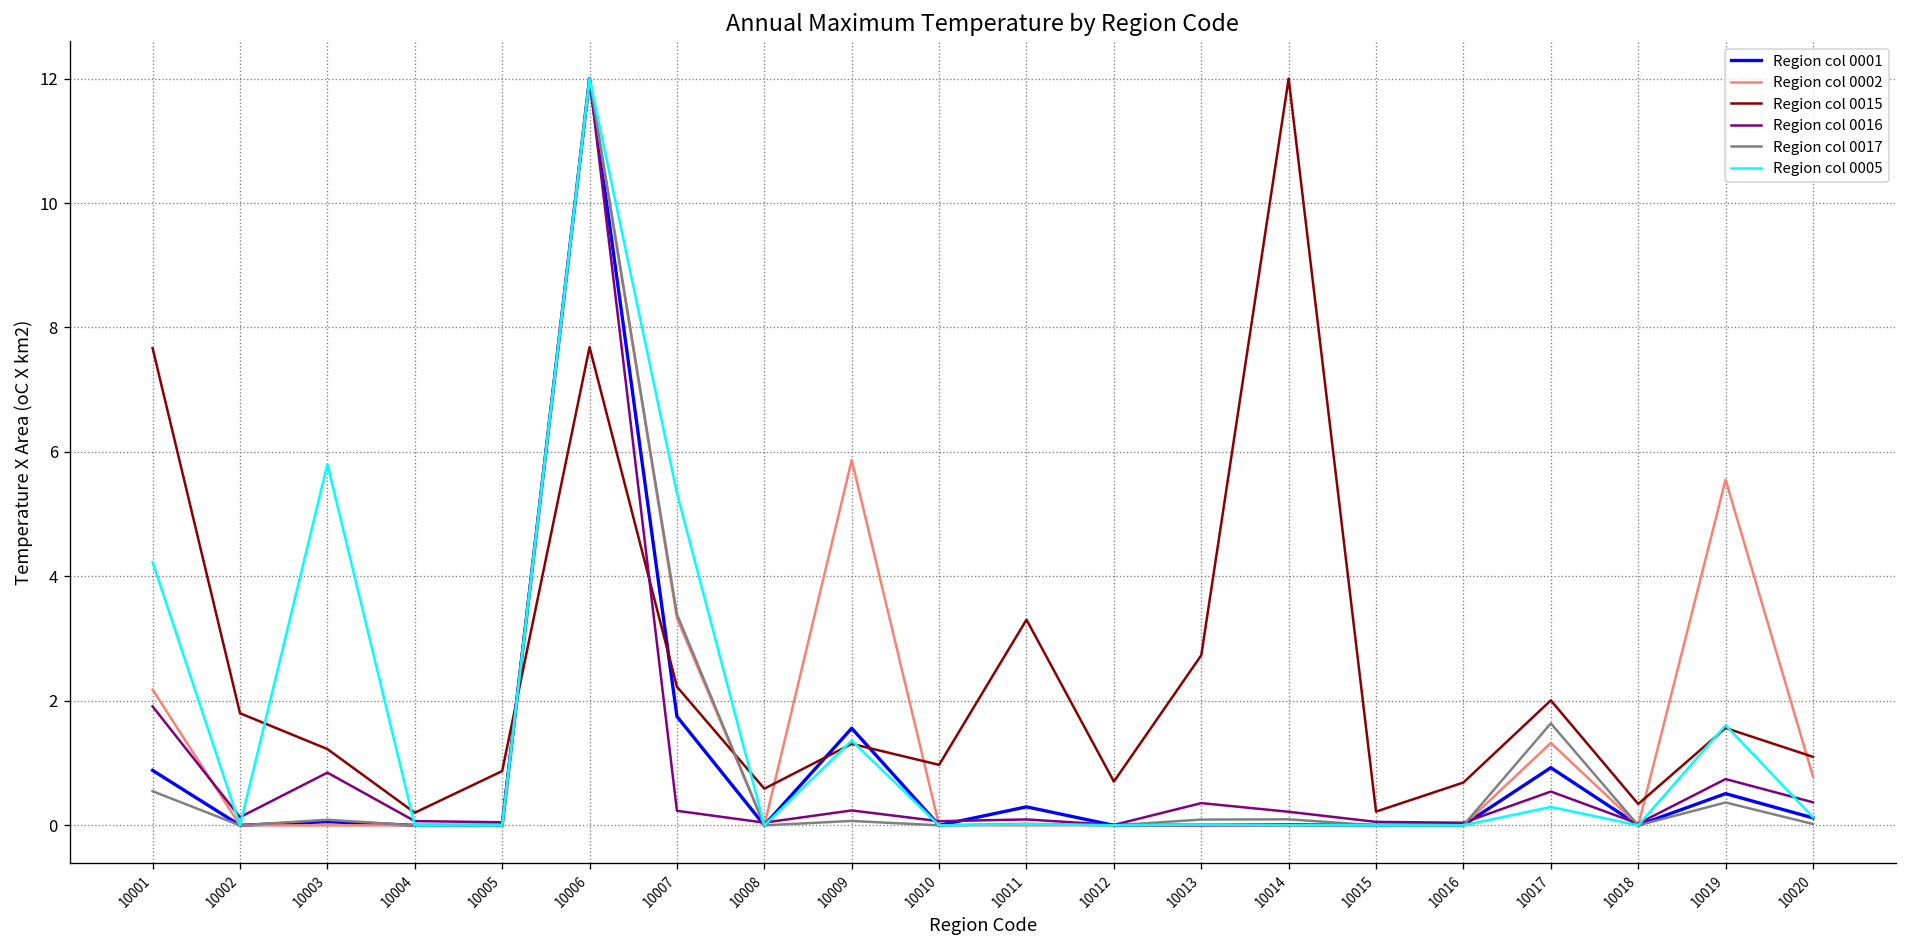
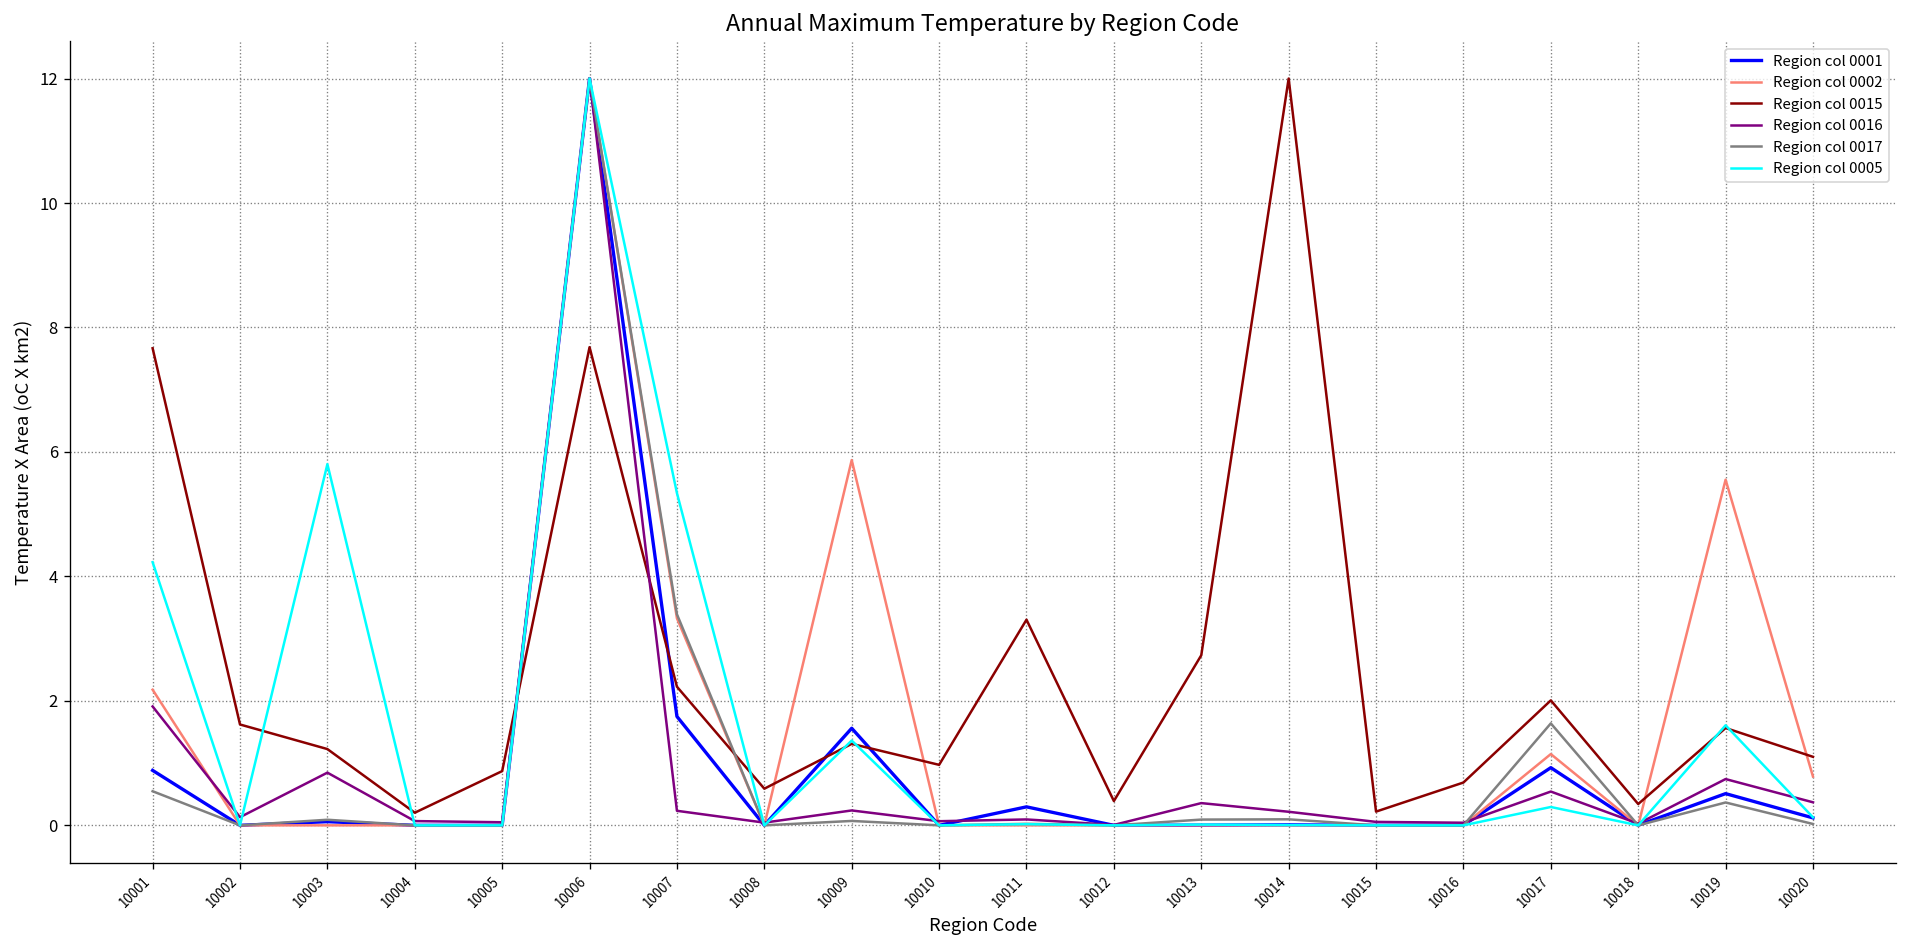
Region col 0015, 10002: 1.8 -> 1.6
Region col 0015, 10012: 0.7 -> 0.4
Region col 0002, 10017: 1.3 -> 1.1
